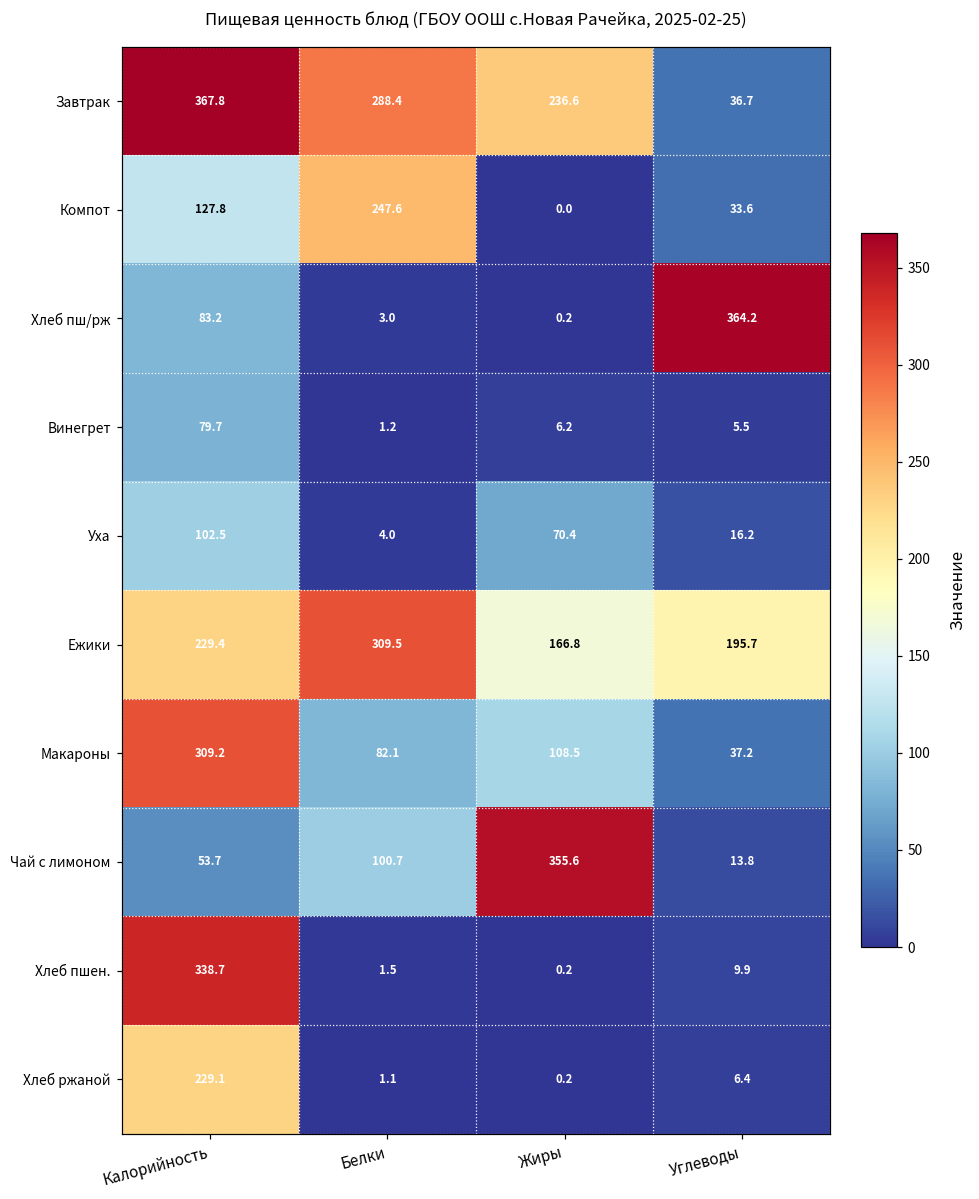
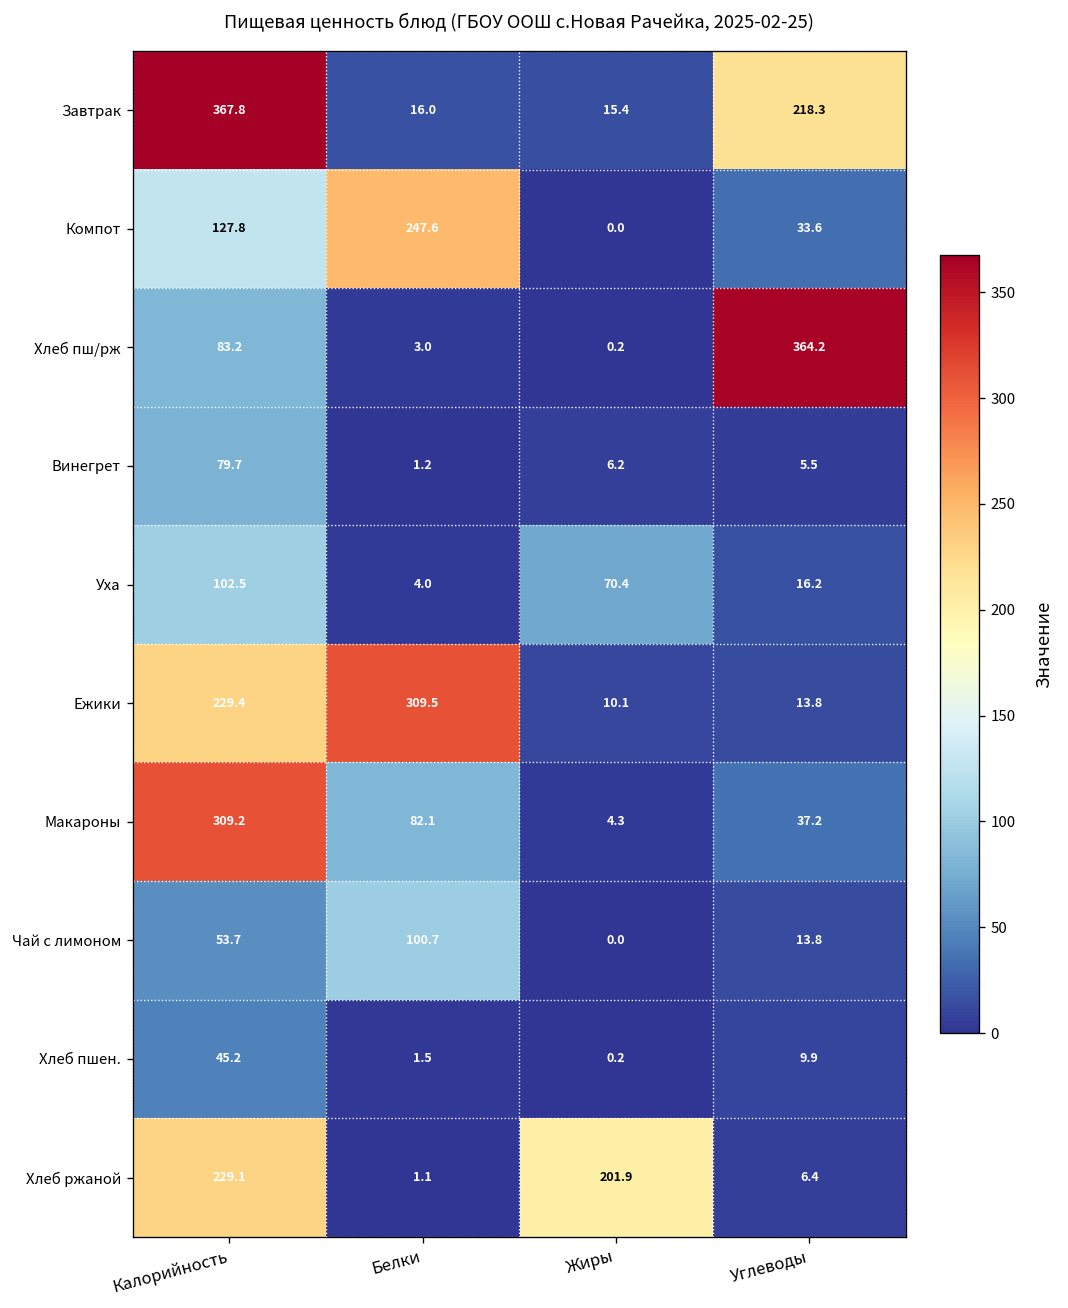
Завтрак, Белки: 288.4 -> 16.0
Завтрак, Жиры: 236.6 -> 15.4
Завтрак, Углеводы: 36.7 -> 218.3
Ежики, Жиры: 166.8 -> 10.1
Ежики, Углеводы: 195.7 -> 13.8
Макароны, Жиры: 108.5 -> 4.3
Чай с лимоном, Жиры: 355.6 -> 0.0
Хлеб пшен., Калорийность: 338.7 -> 45.2
Хлеб ржаной, Жиры: 0.2 -> 201.9
